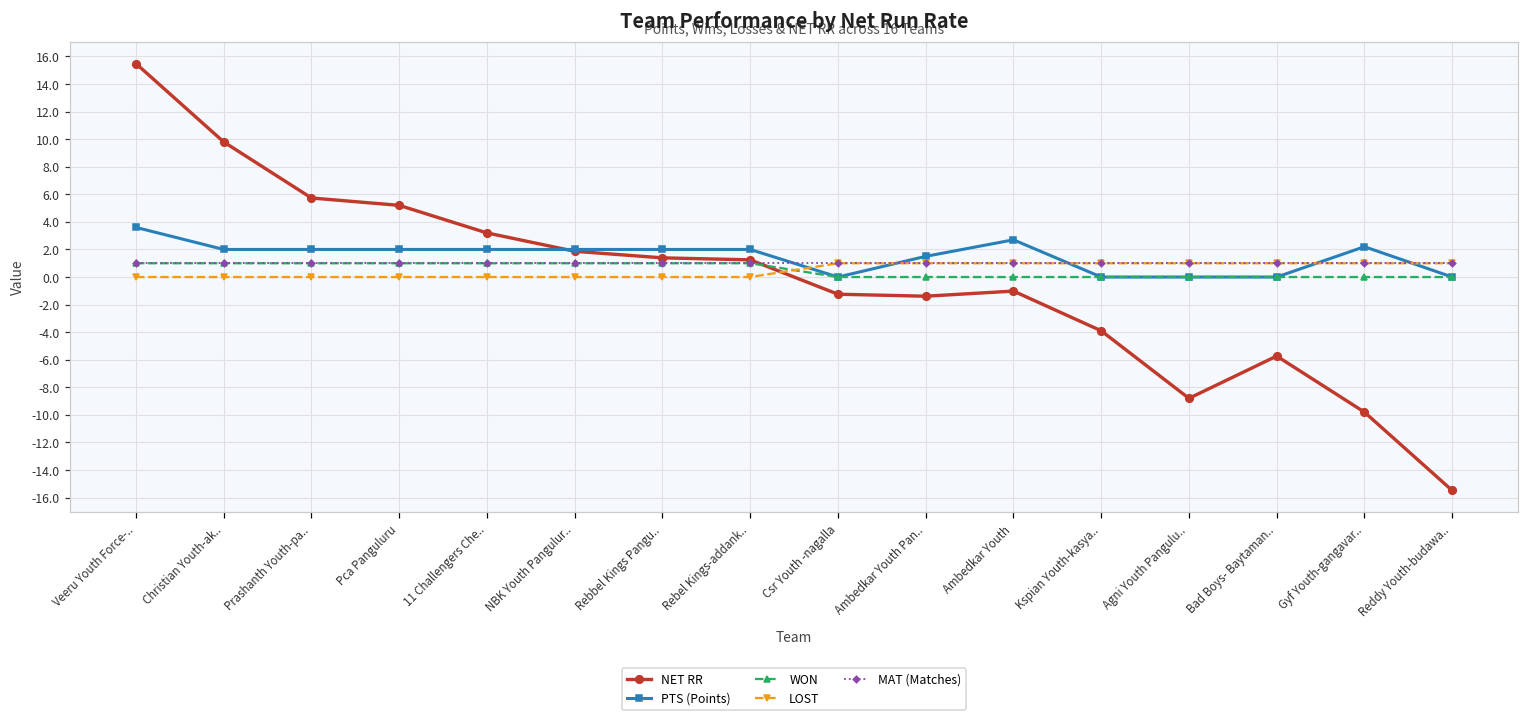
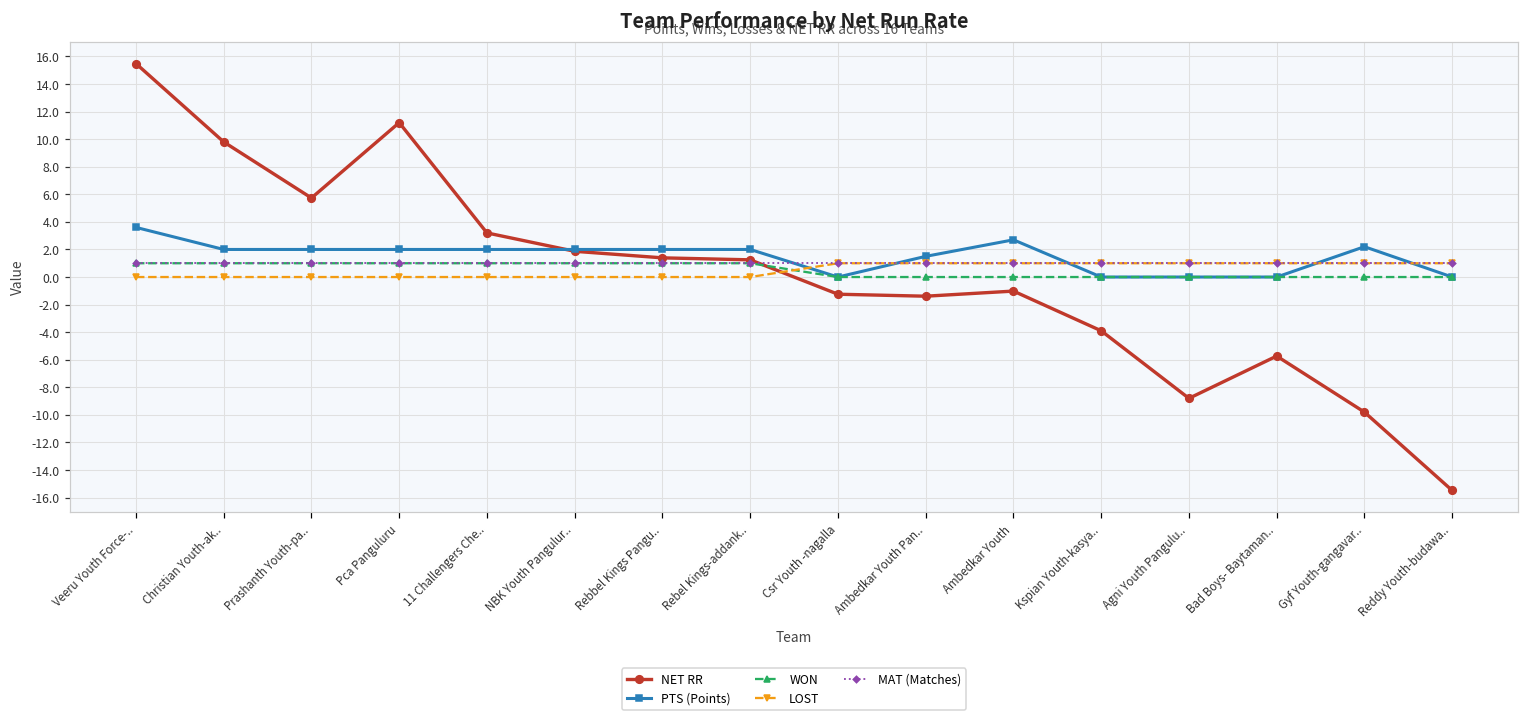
NET RR, Pca Panguluru: 5.2 -> 11.2
